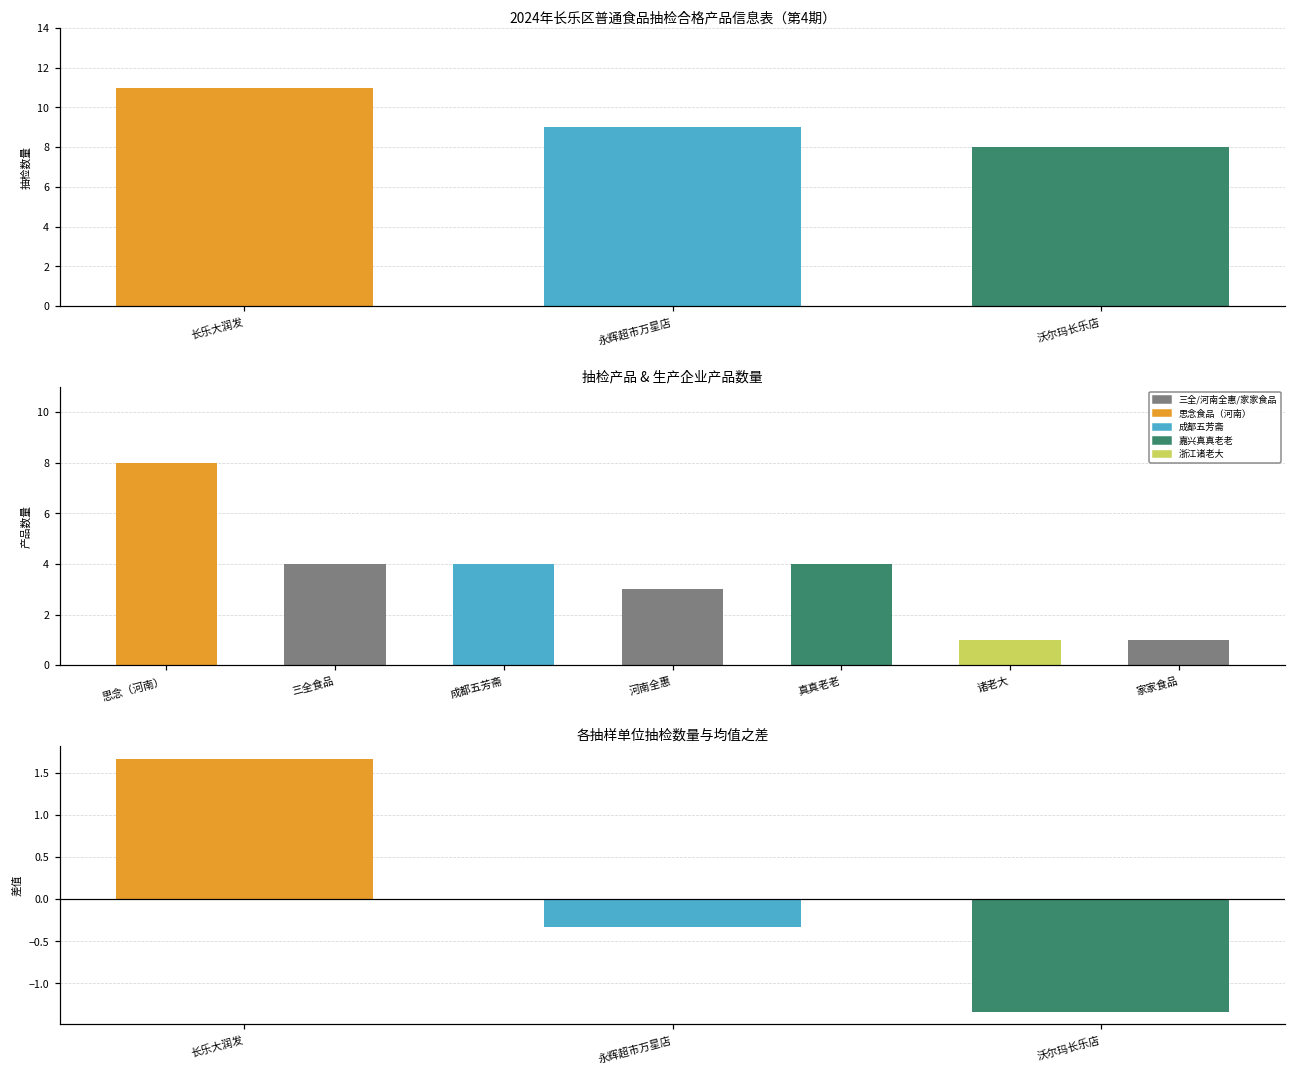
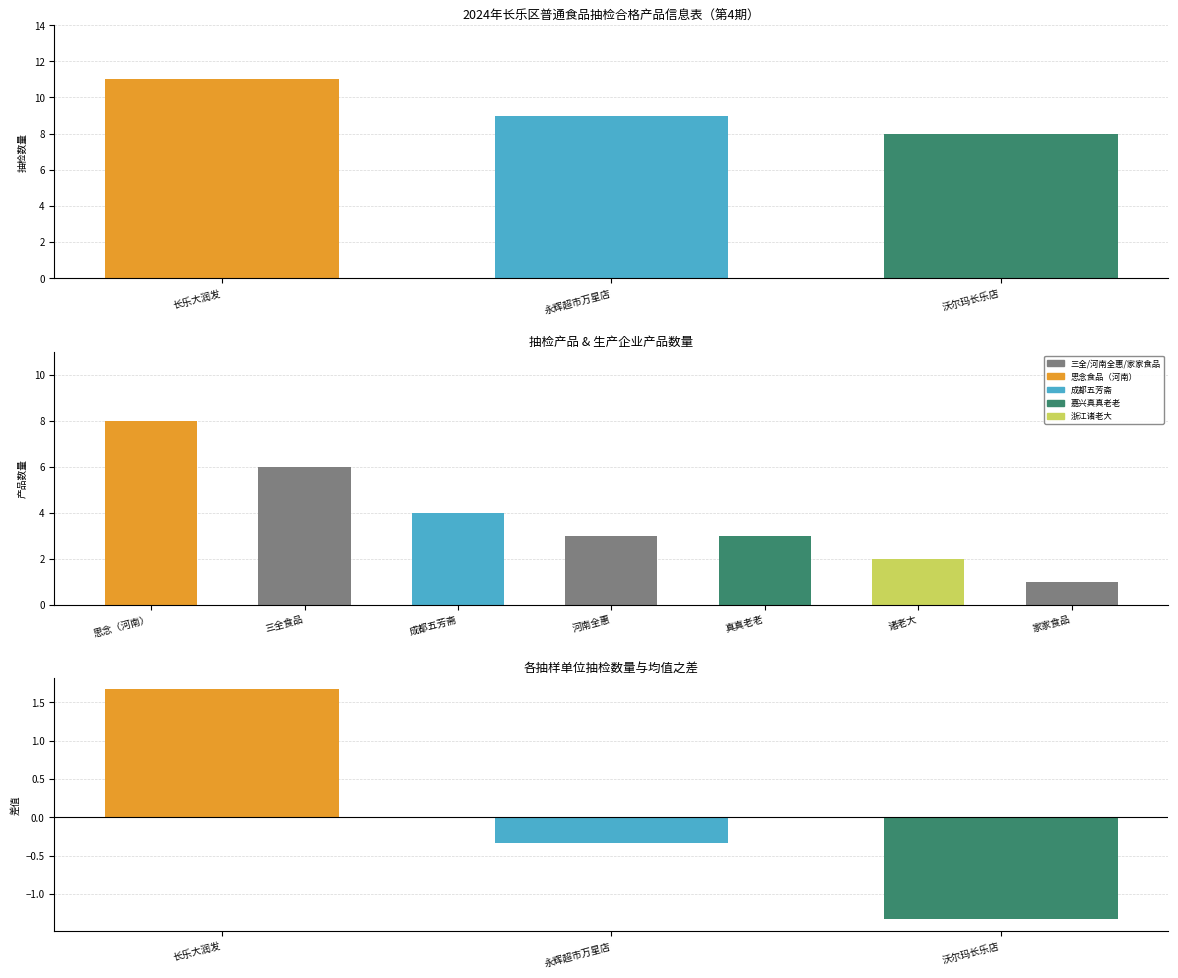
抽检产品 & 生产企业产品数量, 三全食品: 4 -> 6
抽检产品 & 生产企业产品数量, 真真老老: 4 -> 3
抽检产品 & 生产企业产品数量, 诸老大: 1 -> 2
